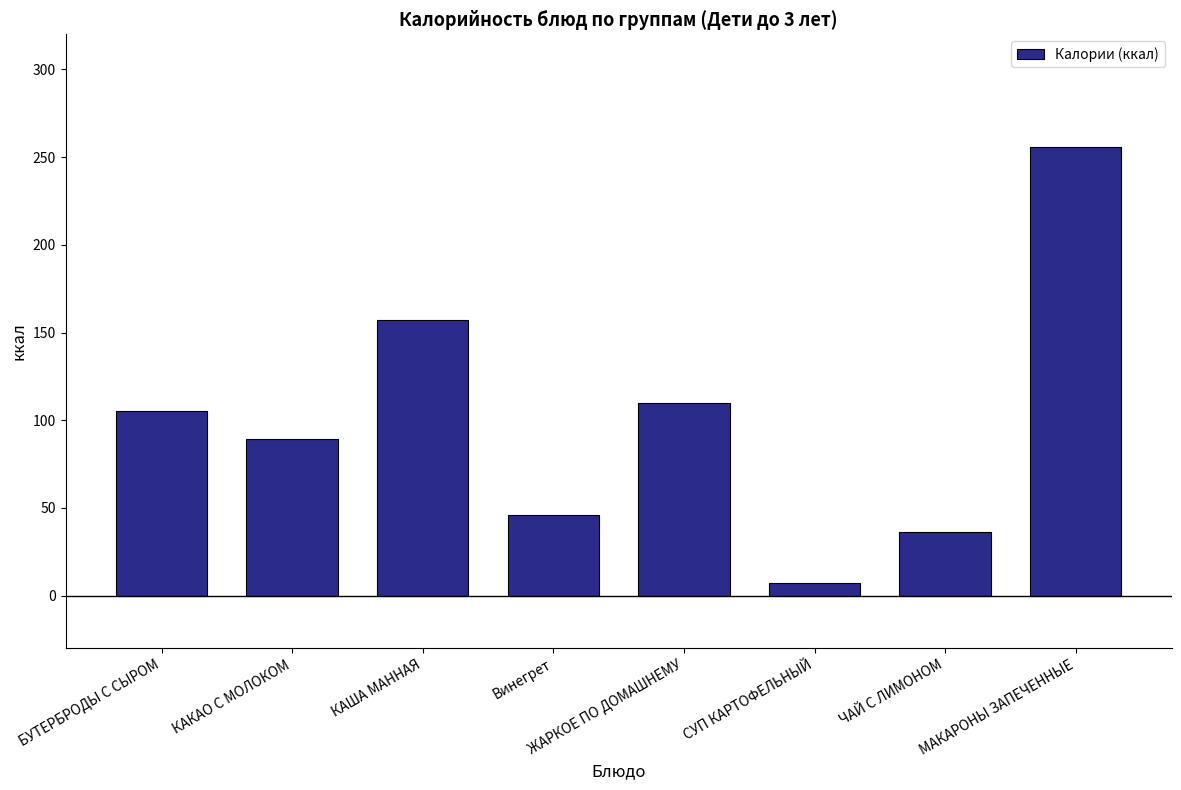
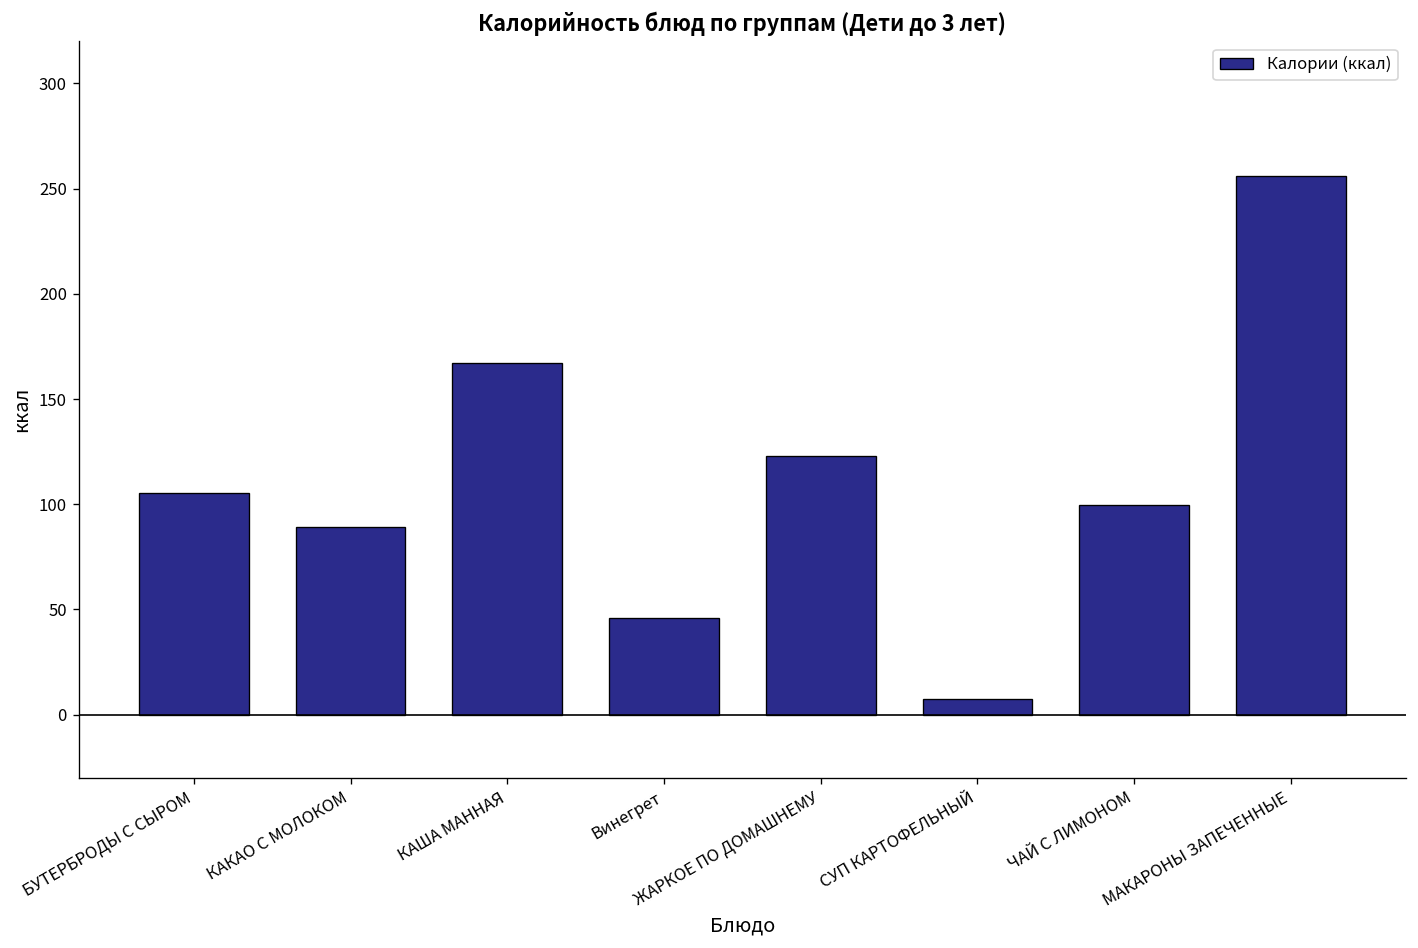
КАША МАННАЯ: 157 -> 167
ЖАРКОЕ ПО ДОМАШНЕМУ: 110 -> 123
ЧАЙ С ЛИМОНОМ: 36 -> 99
